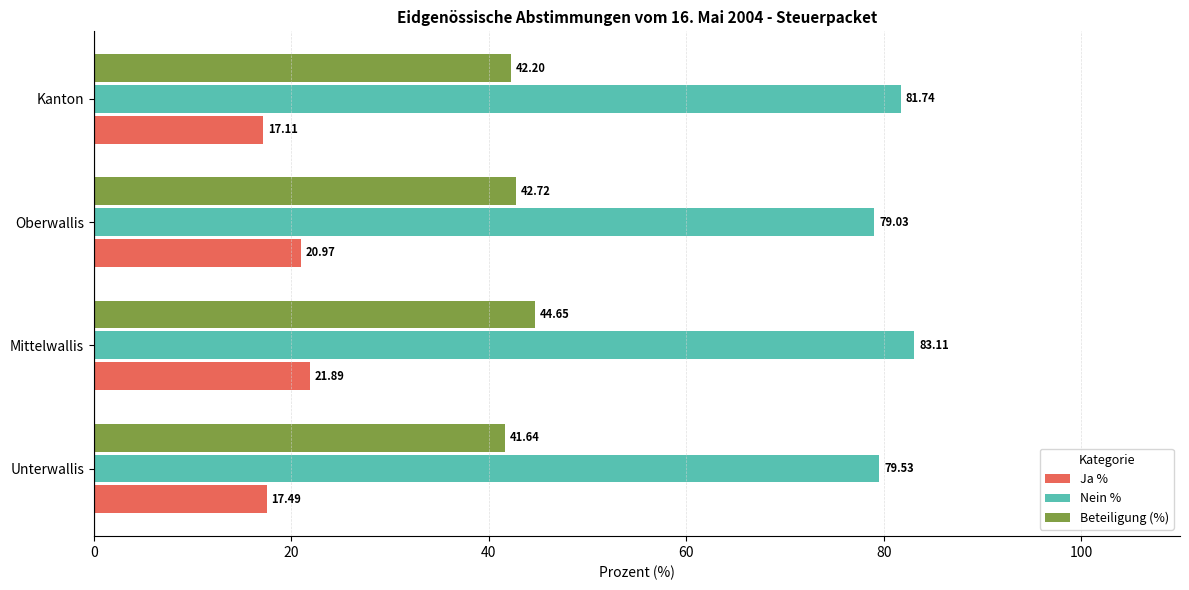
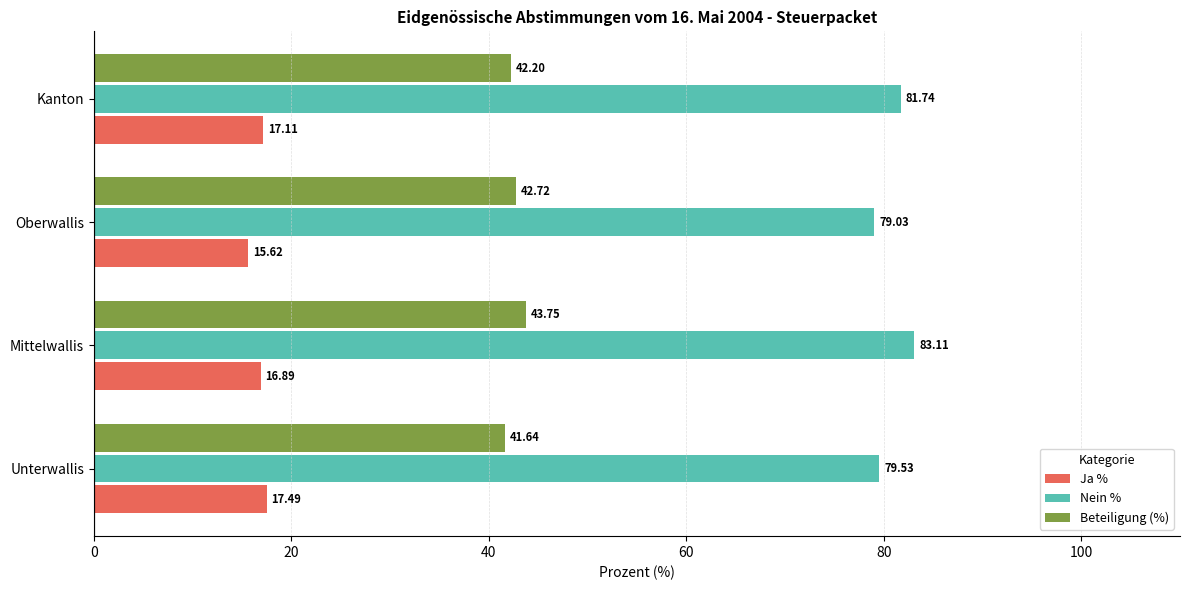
Ja %, Oberwallis: 20.97 -> 15.62
Beteiligung (%), Mittelwallis: 44.65 -> 43.75
Ja %, Mittelwallis: 21.89 -> 16.89
